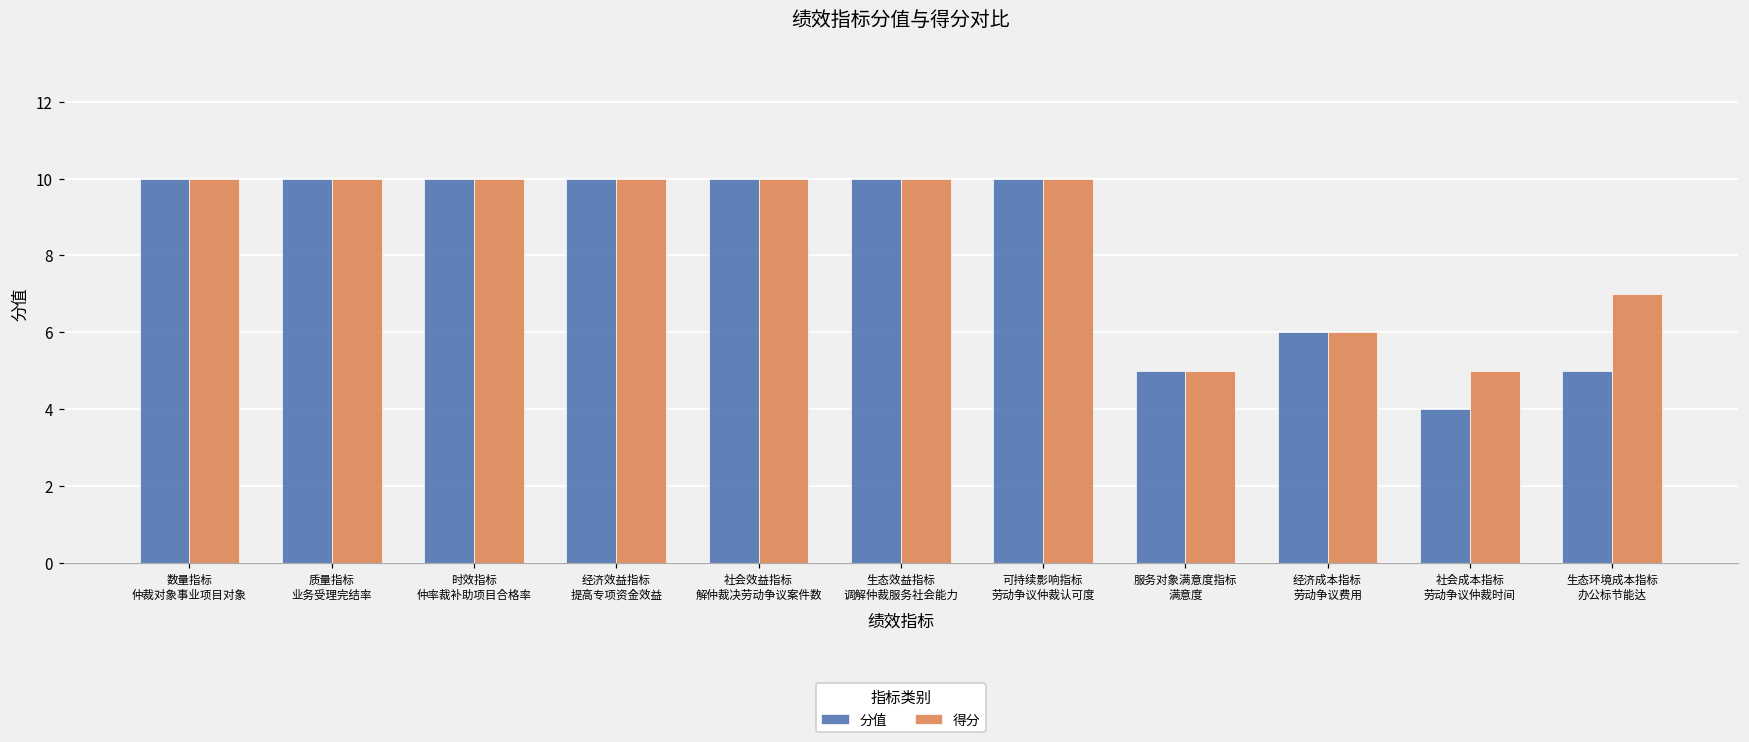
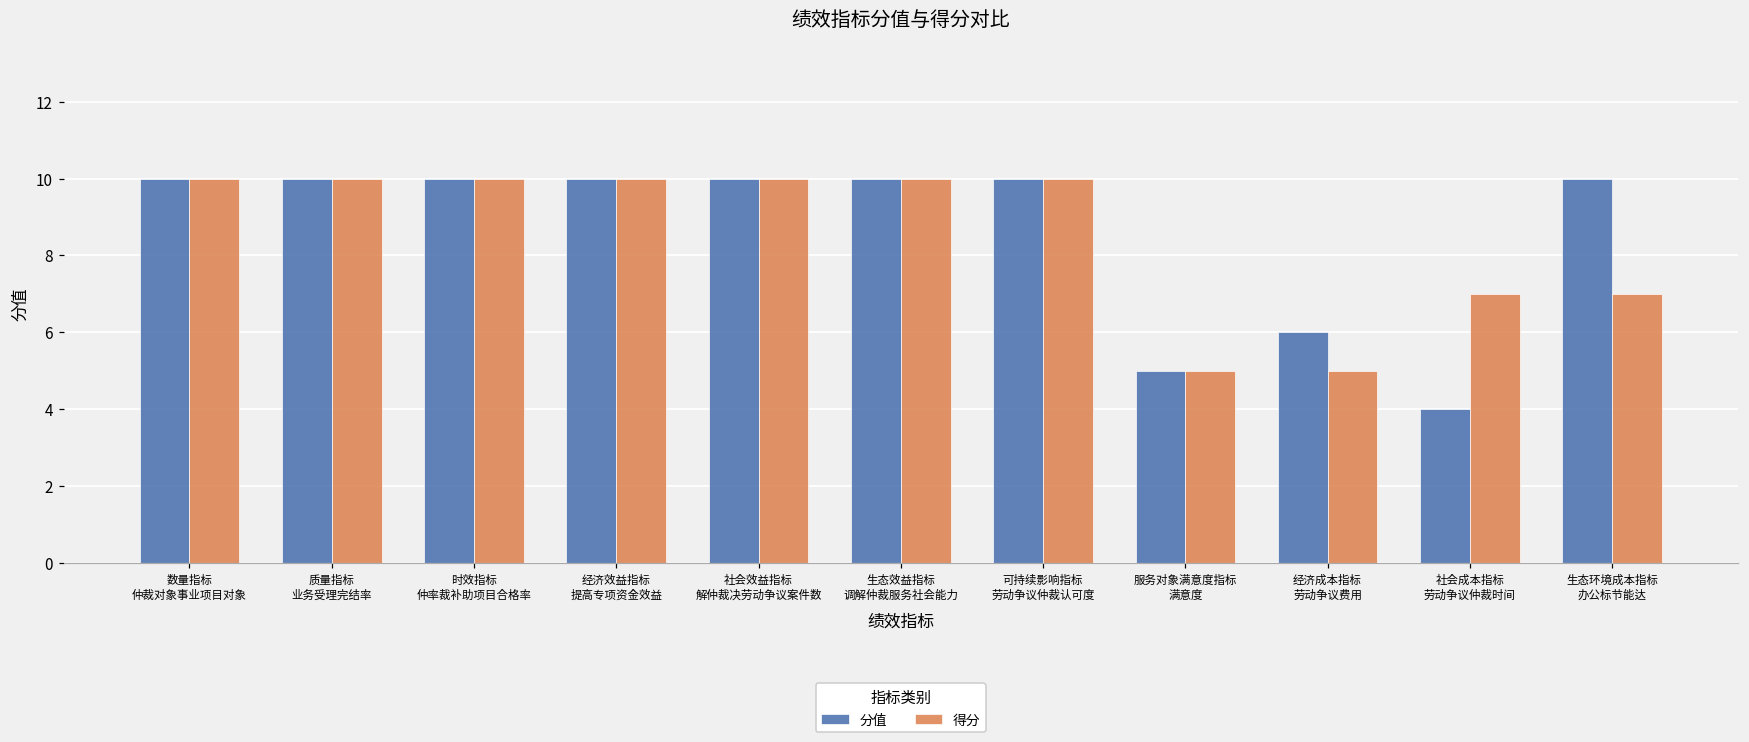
得分, 经济成本指标 劳动争议费用: 6 -> 5
得分, 社会成本指标 劳动争议仲裁时间: 5 -> 7
分值, 生态环境成本指标 办公标节能达: 5 -> 10
